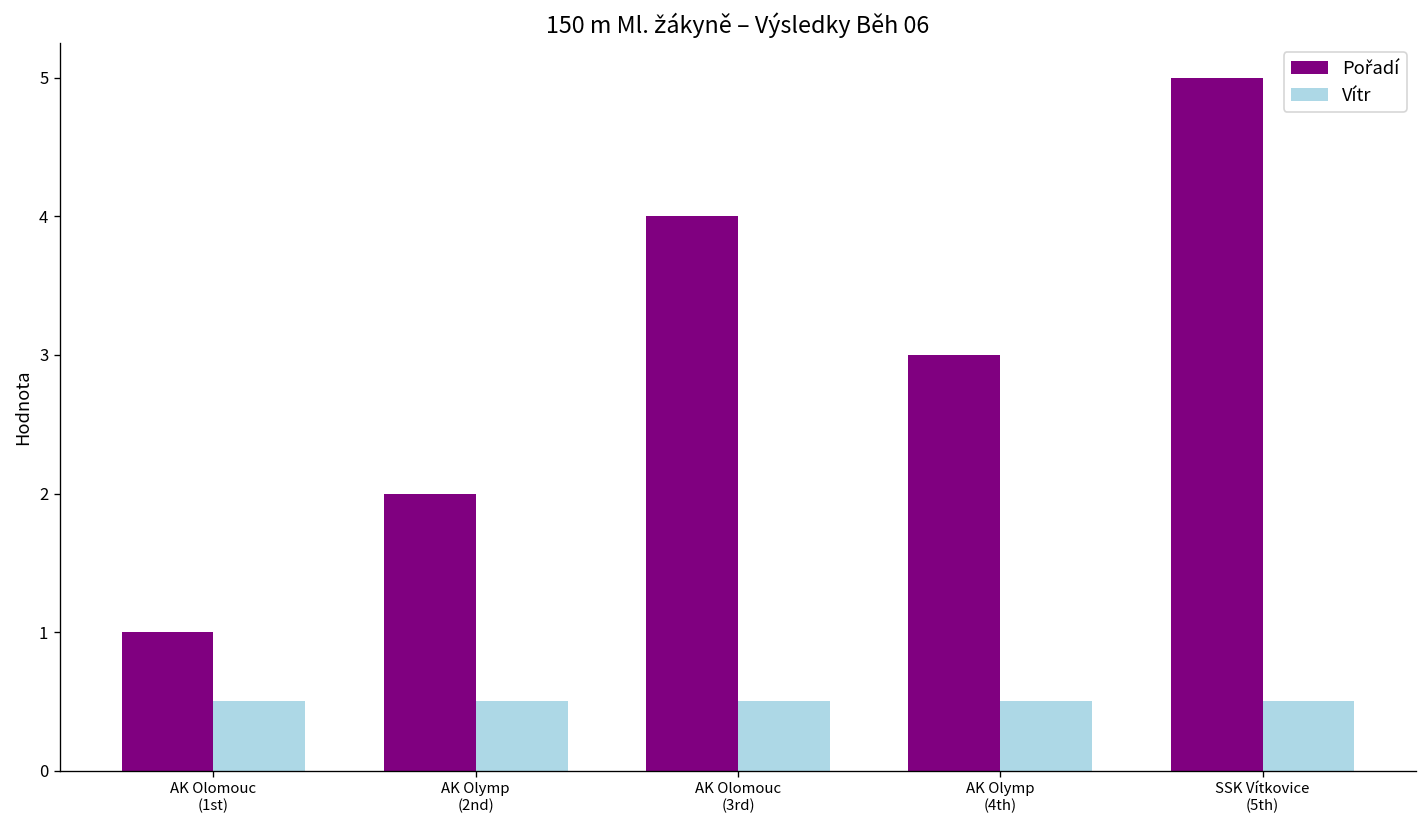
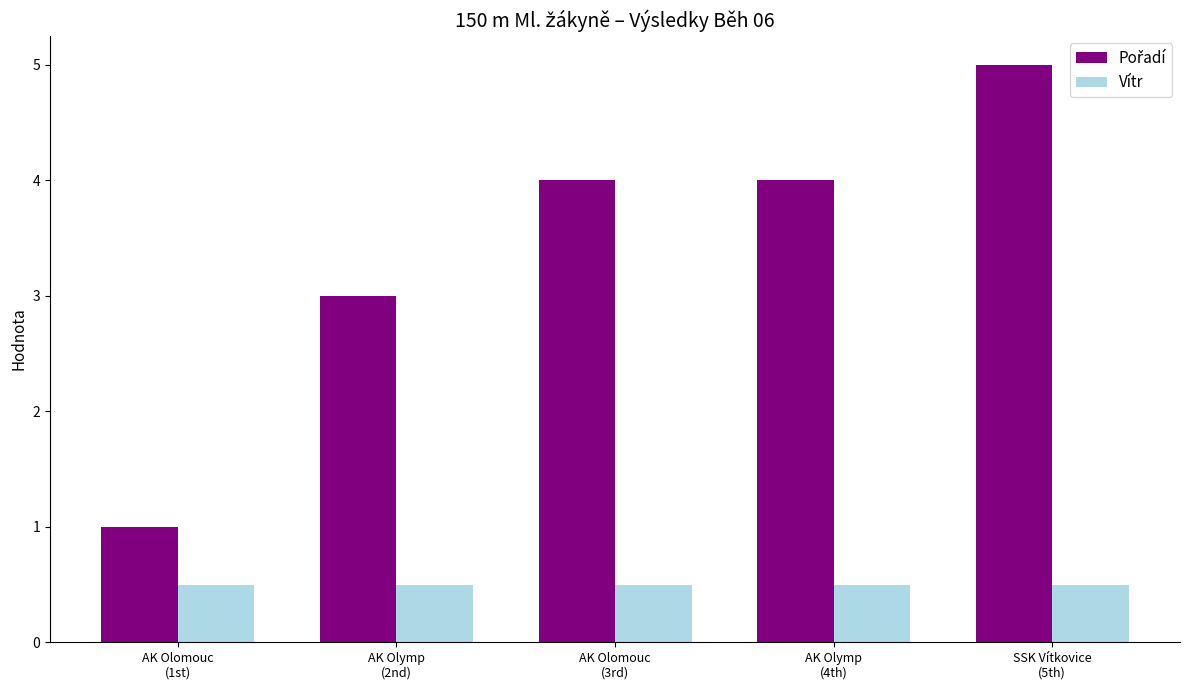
Pořadí, AK Olymp (2nd): 2 -> 3
Pořadí, AK Olymp (4th): 3 -> 4
